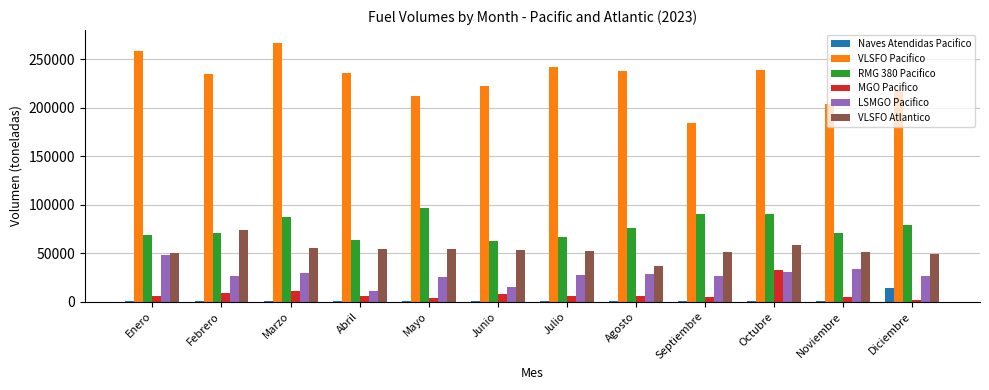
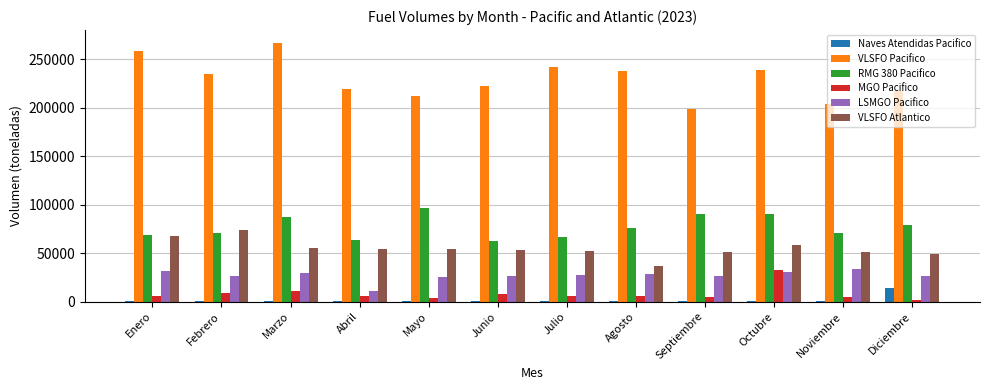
LSMGO Pacifico, Enero: 50000 -> 30000
VLSFO Atlantico, Enero: 50000 -> 70000
VLSFO Pacifico, Abril: 240000 -> 220000
LSMGO Pacifico, Junio: 10000 -> 30000
VLSFO Pacifico, Septiembre: 180000 -> 200000
